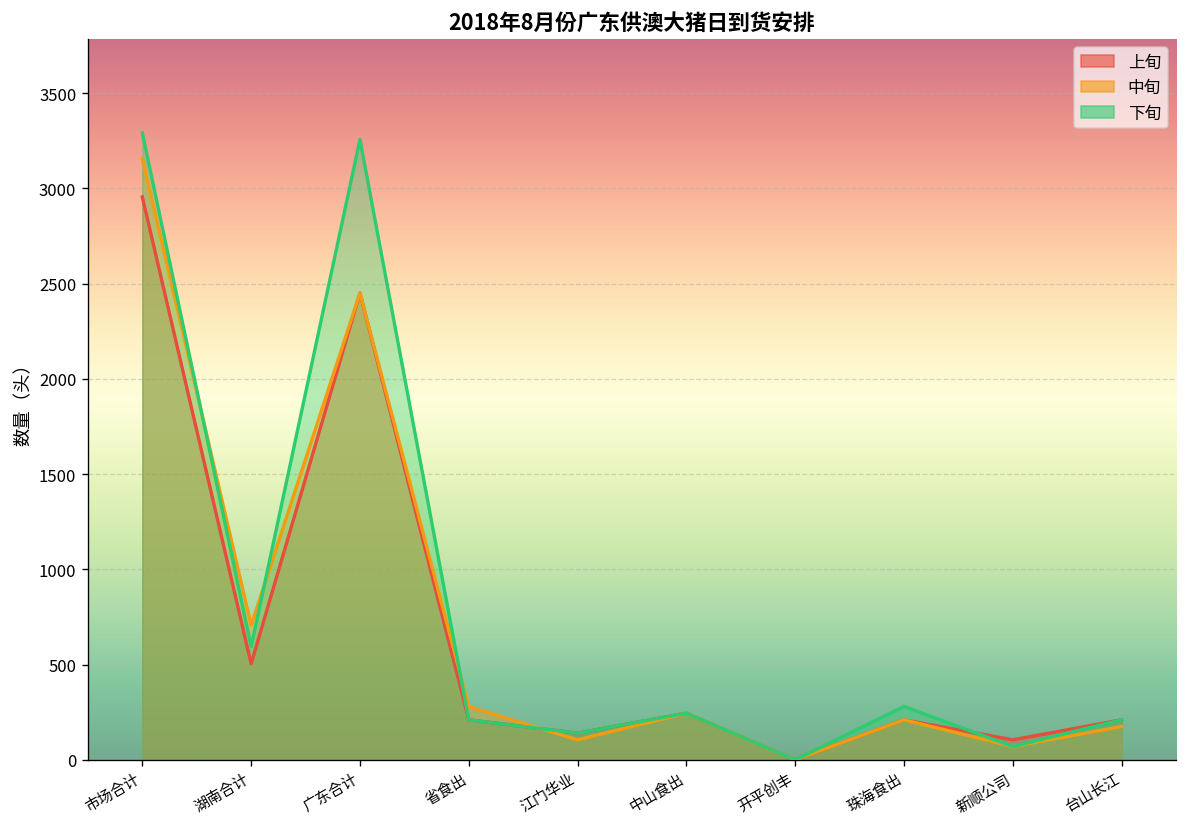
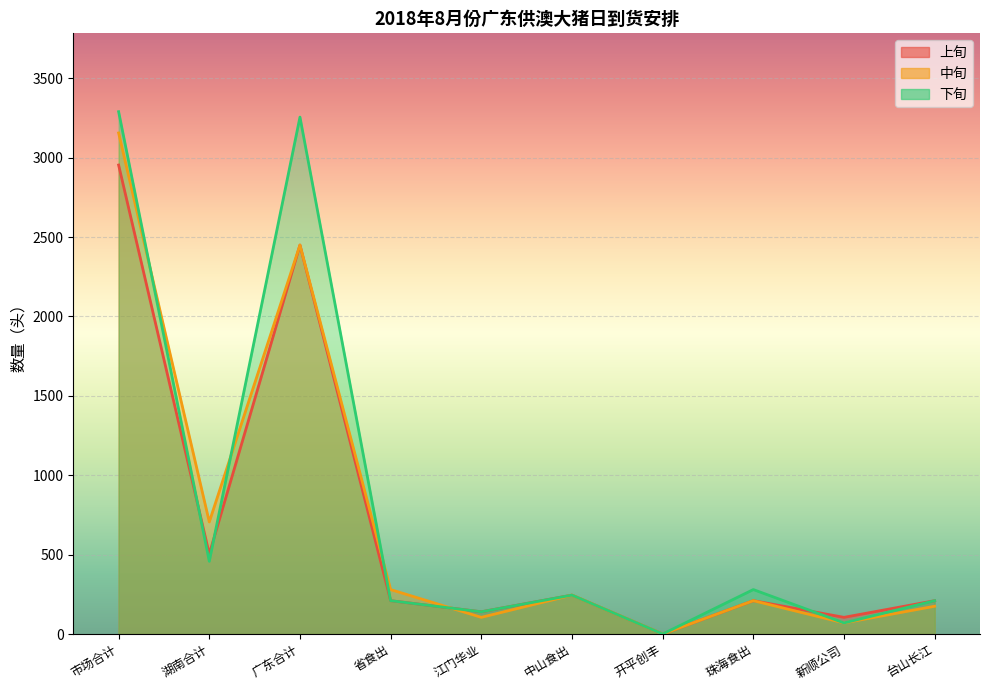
下旬, 湖南合计: 600 -> 460
